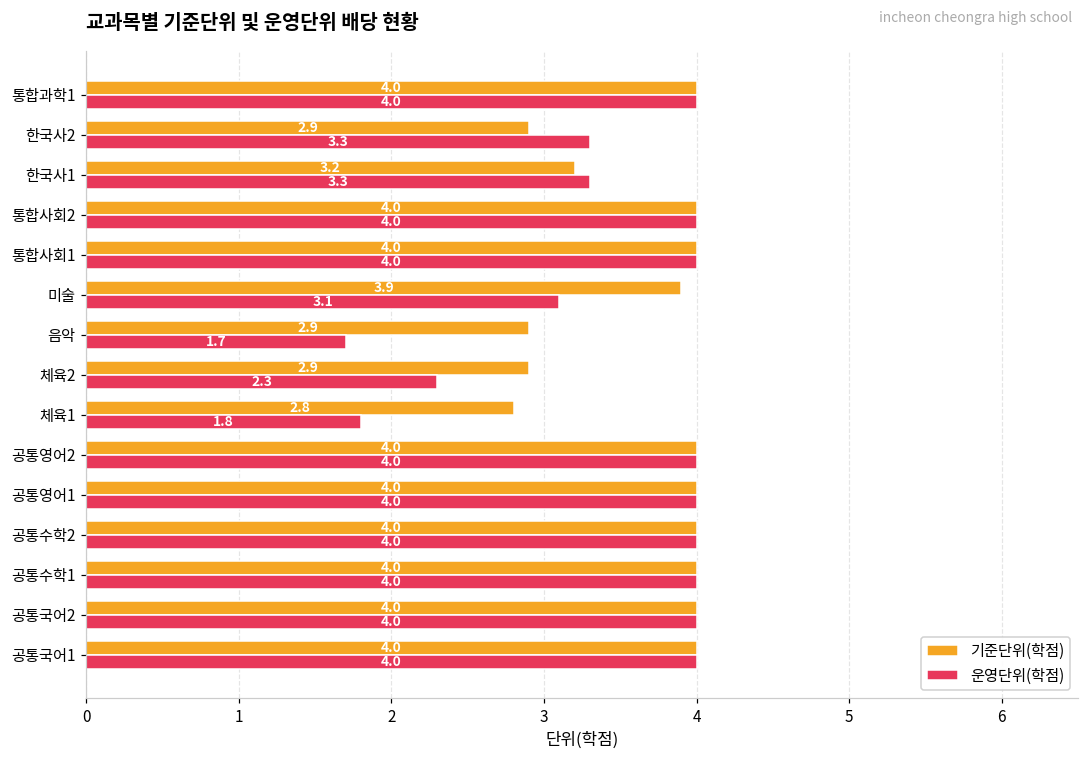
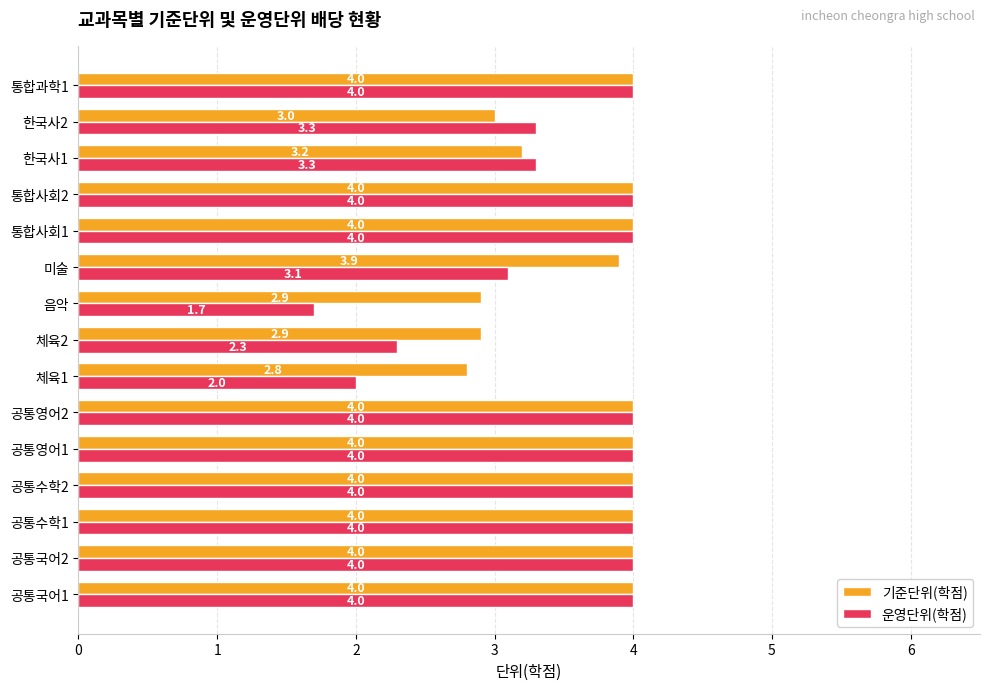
기준단위(학점), 한국사2: 2.9 -> 3.0
운영단위(학점), 체육1: 1.8 -> 2.0
